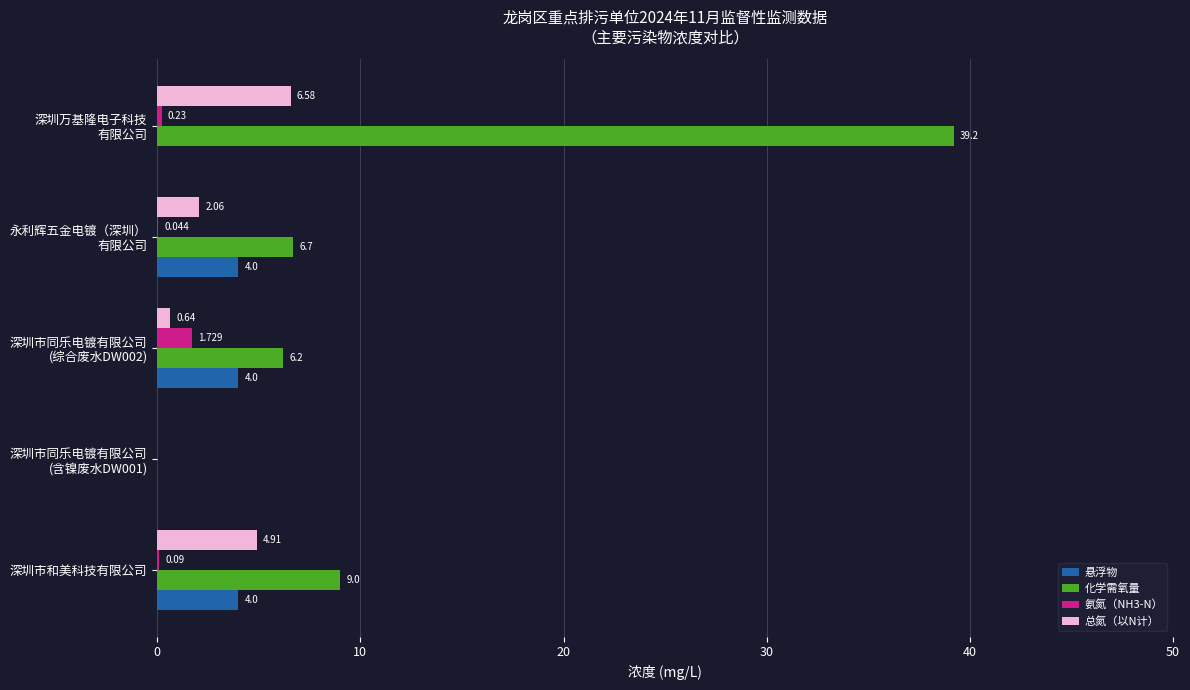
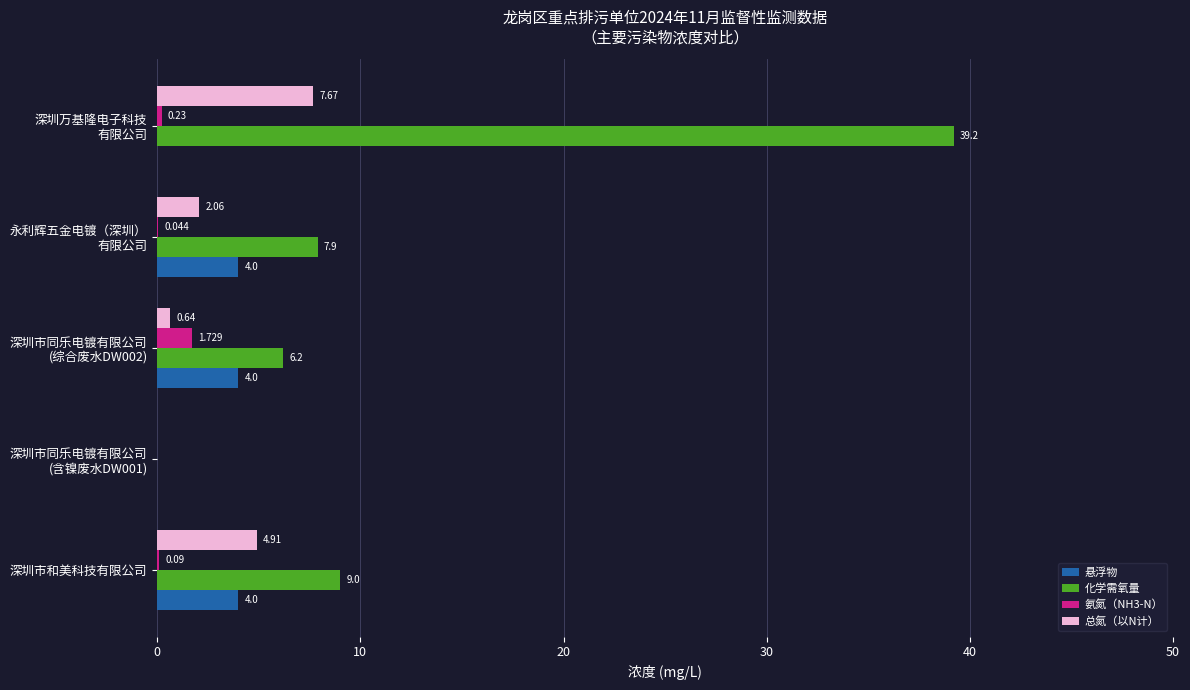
总氮（以N计）, 深圳万基隆电子科技 有限公司: 6.58 -> 7.67
化学需氧量, 永利辉五金电镀（深圳） 有限公司: 6.7 -> 7.9
